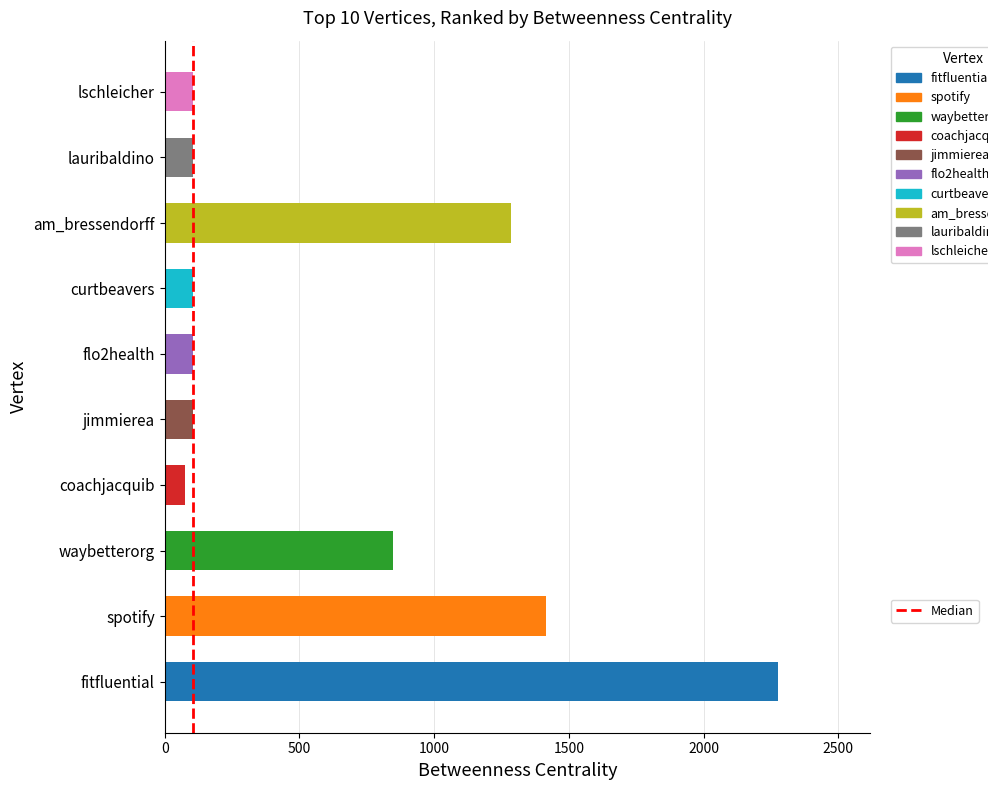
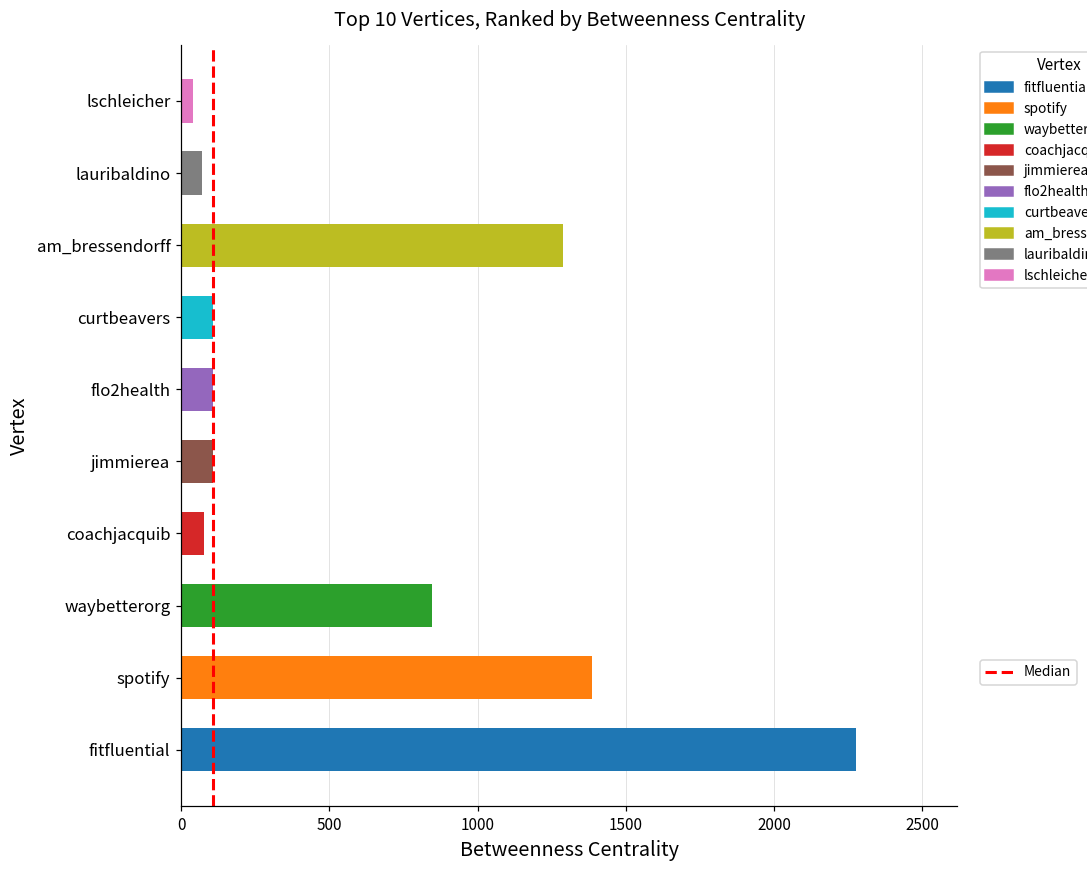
lschleicher: 110 -> 40
lauribaldino: 110 -> 70
spotify: 1420 -> 1390
